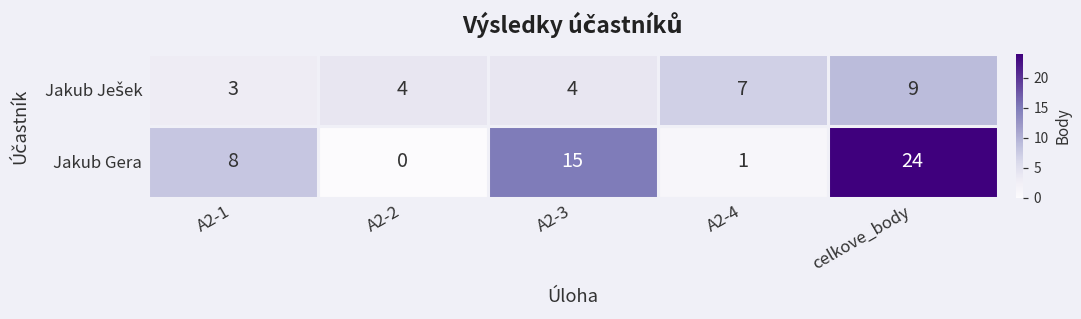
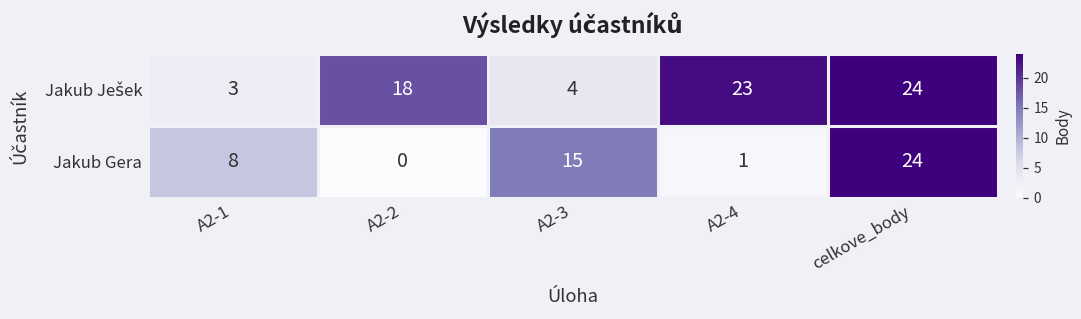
Jakub Ješek, A2-2: 4 -> 18
Jakub Ješek, A2-4: 7 -> 23
Jakub Ješek, celkove_body: 9 -> 24
